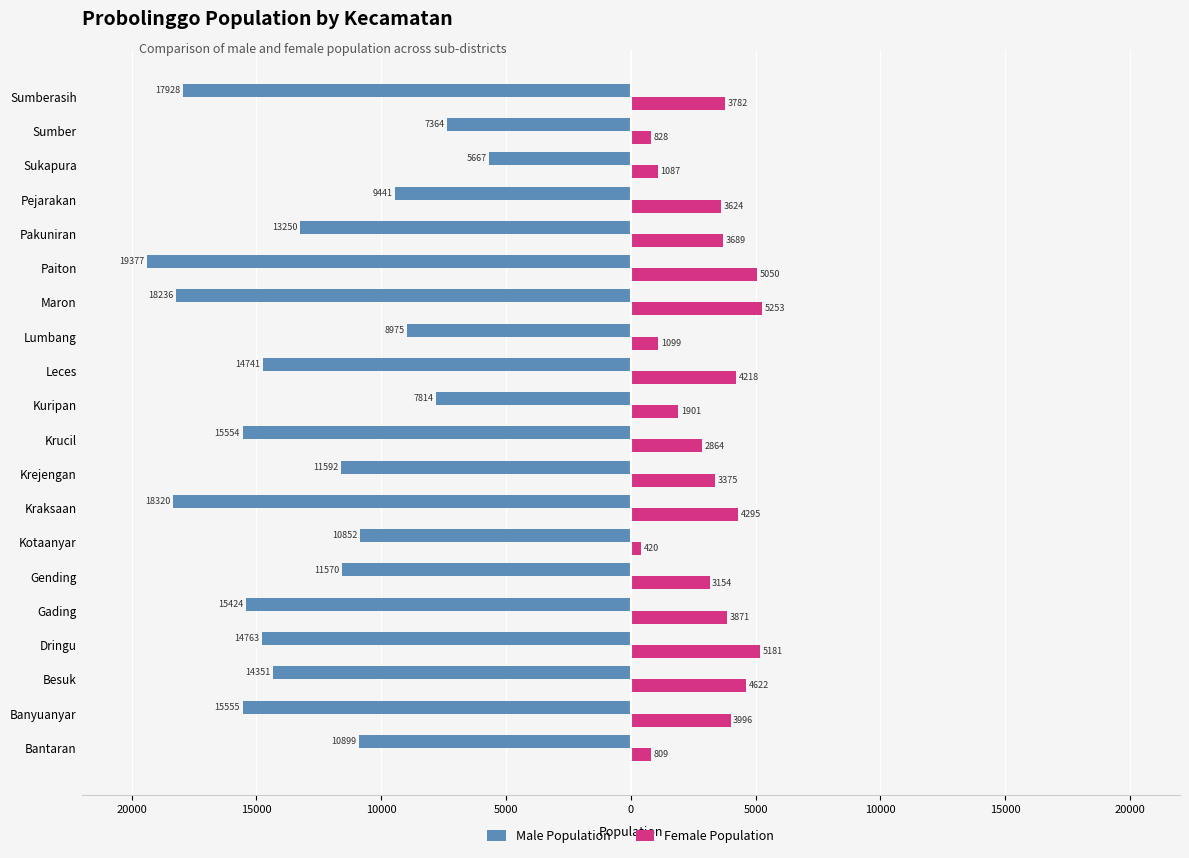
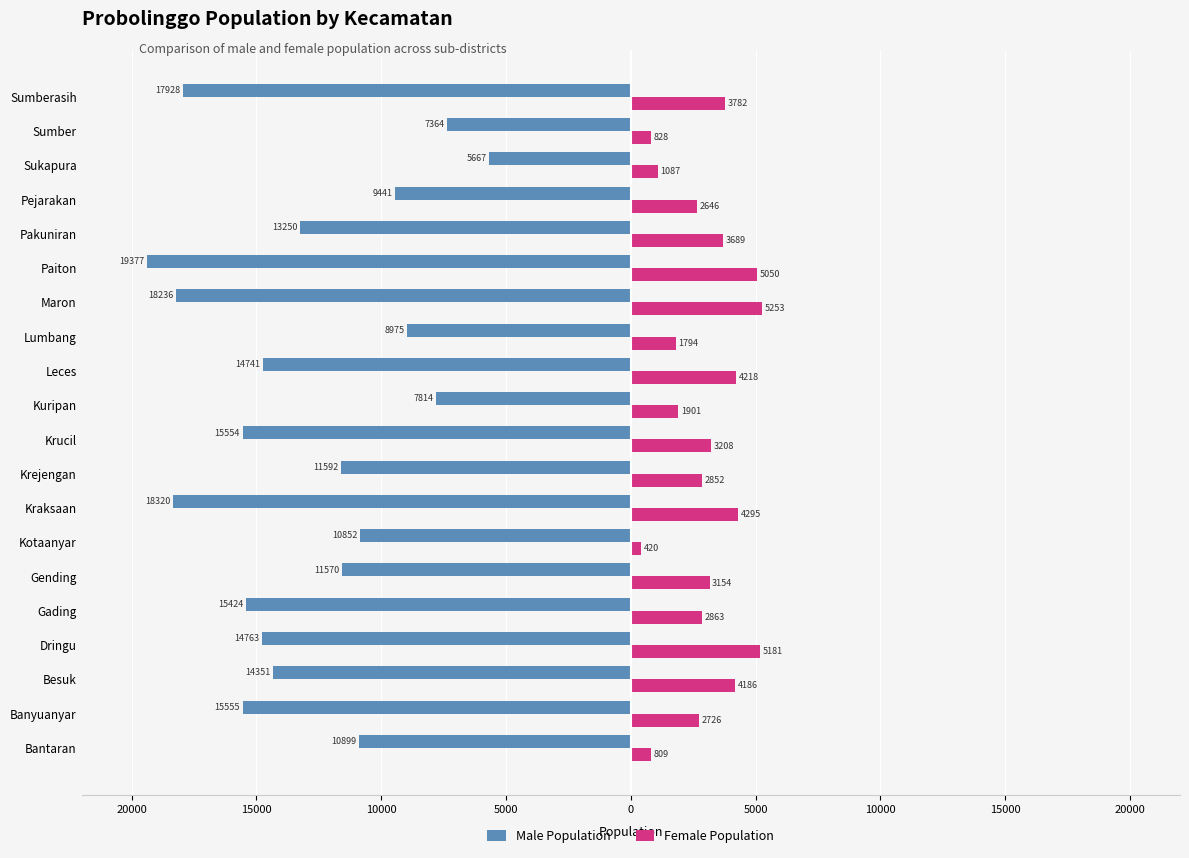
Female Population, Pejarakan: 3624 -> 2646
Female Population, Lumbang: 1099 -> 1794
Female Population, Krucil: 2864 -> 3208
Female Population, Krejengan: 3375 -> 2852
Female Population, Gading: 3871 -> 2863
Female Population, Besuk: 4622 -> 4186
Female Population, Banyuanyar: 3996 -> 2726
